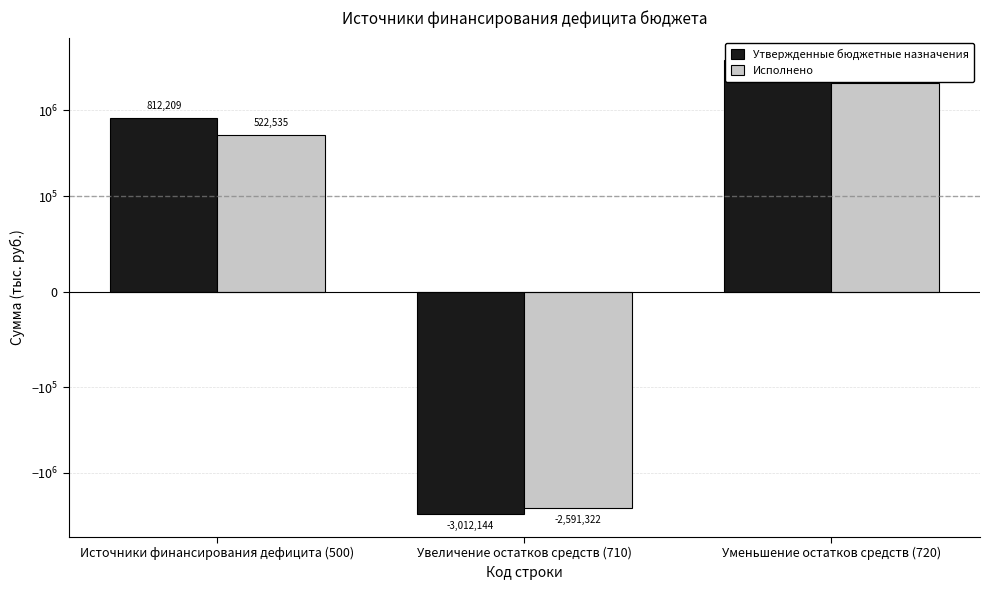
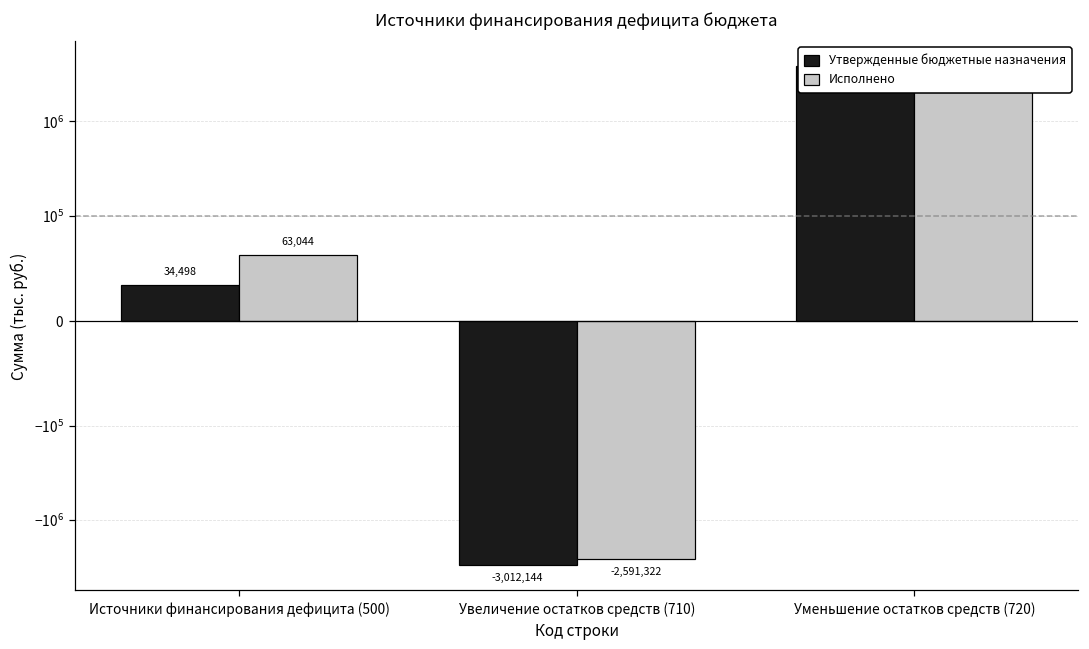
Утвержденные бюджетные назначения, Источники финансирования дефицита (500): 812,209 -> 34,498
Исполнено, Источники финансирования дефицита (500): 522,535 -> 63,044
